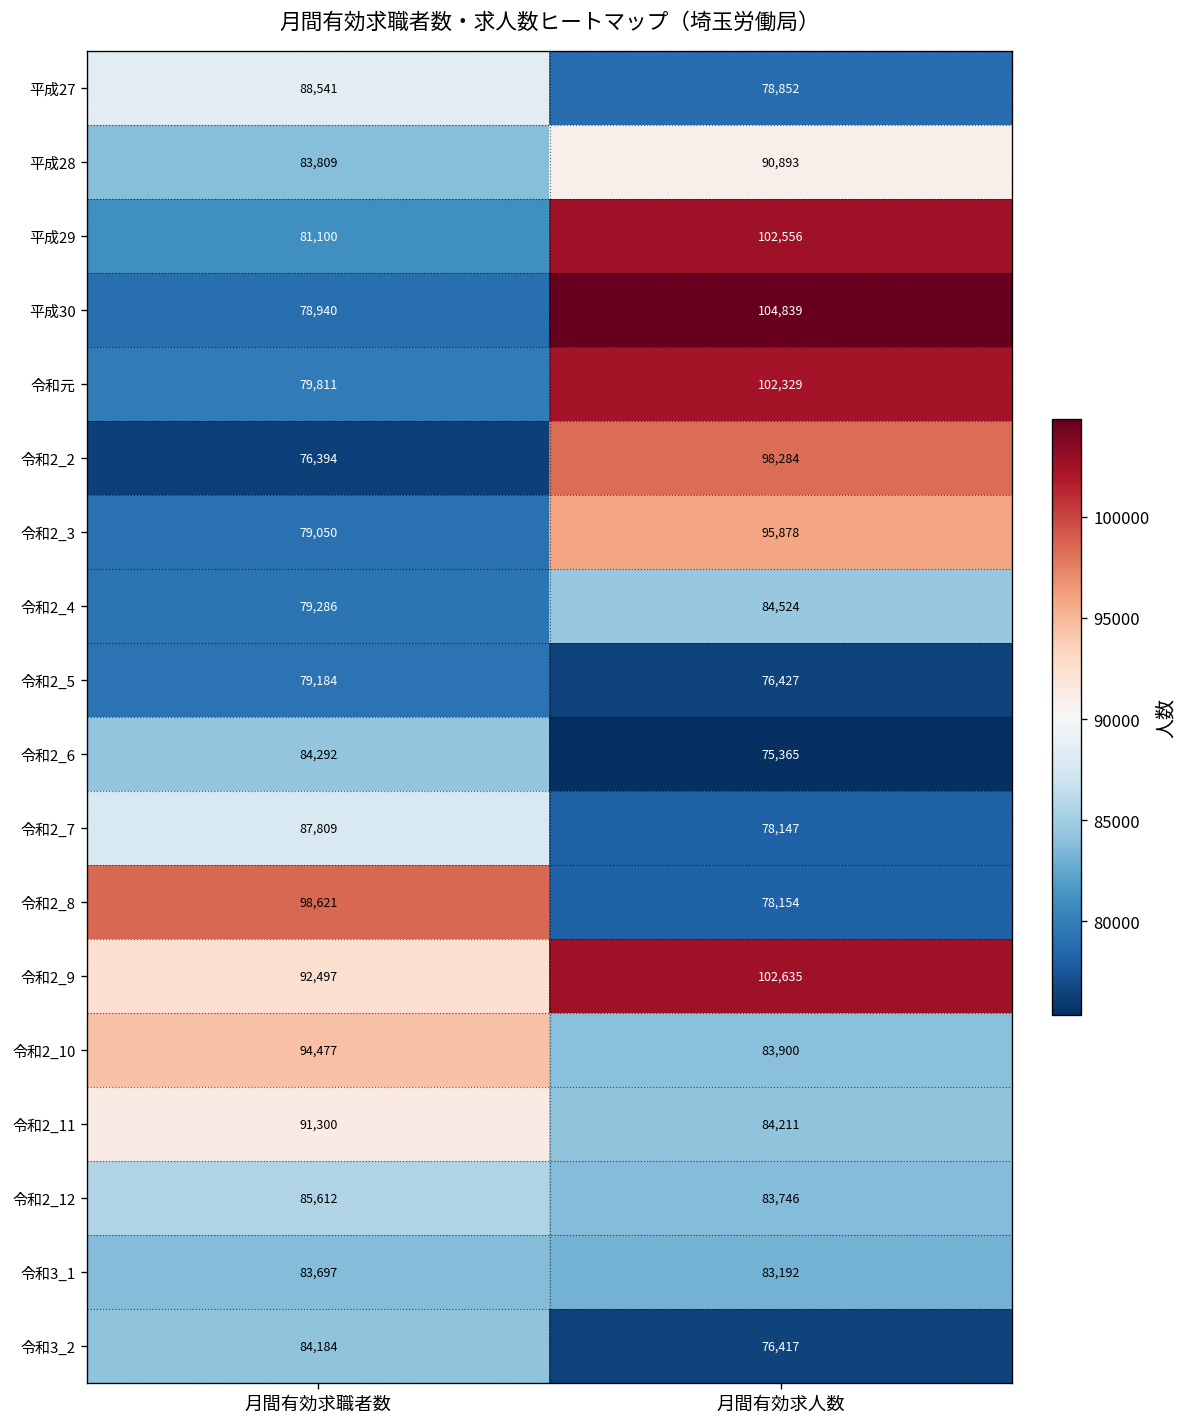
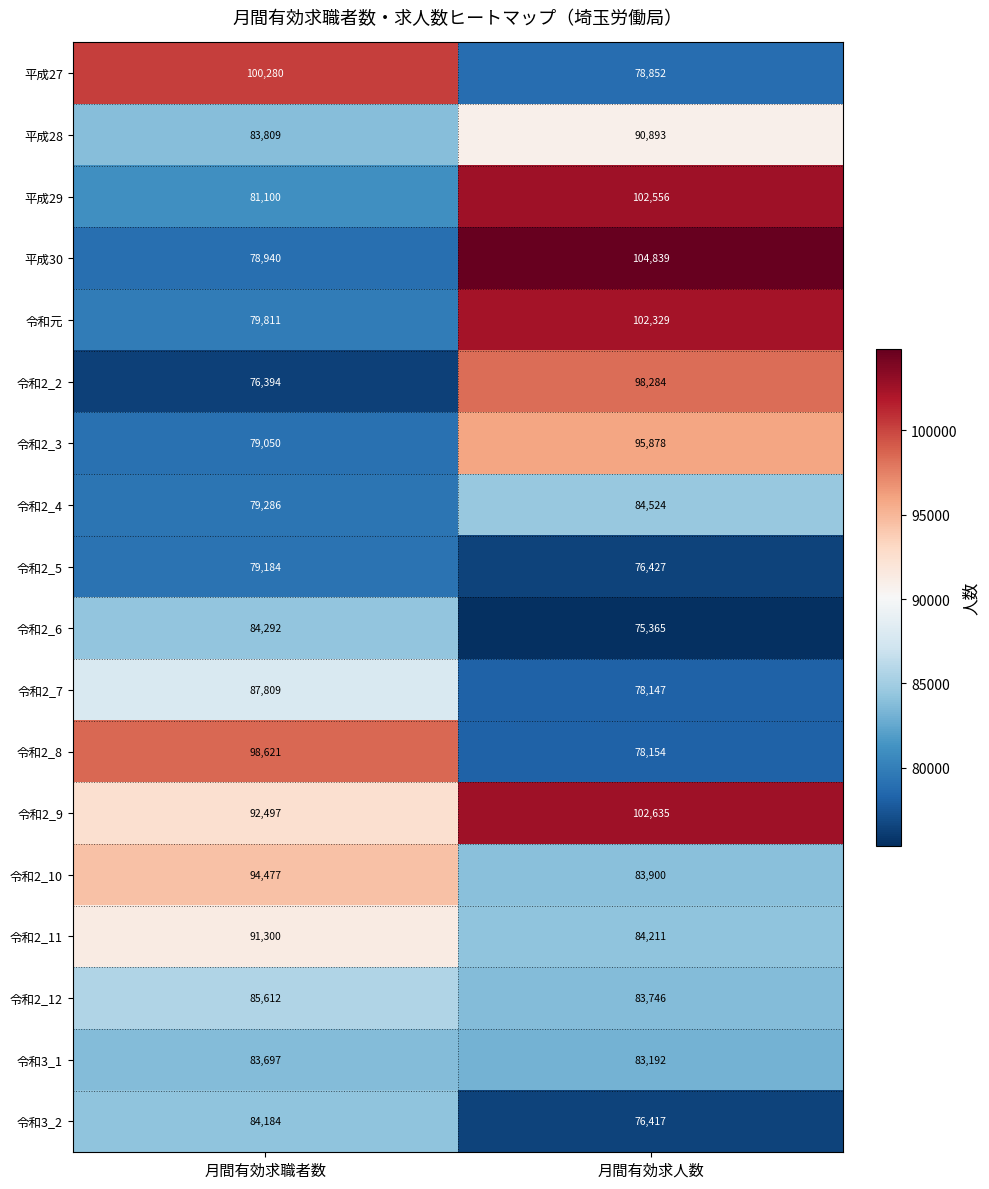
平成27, 月間有効求職者数: 88,541 -> 100,280
